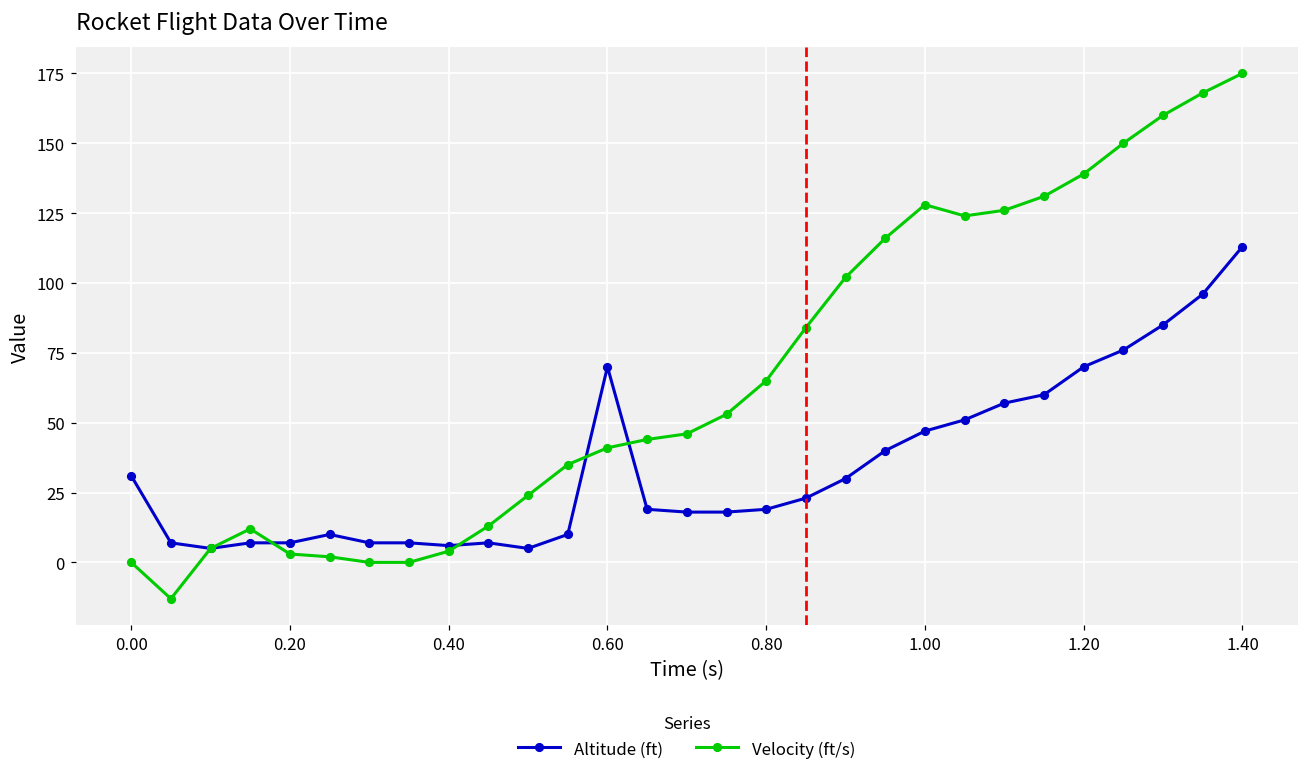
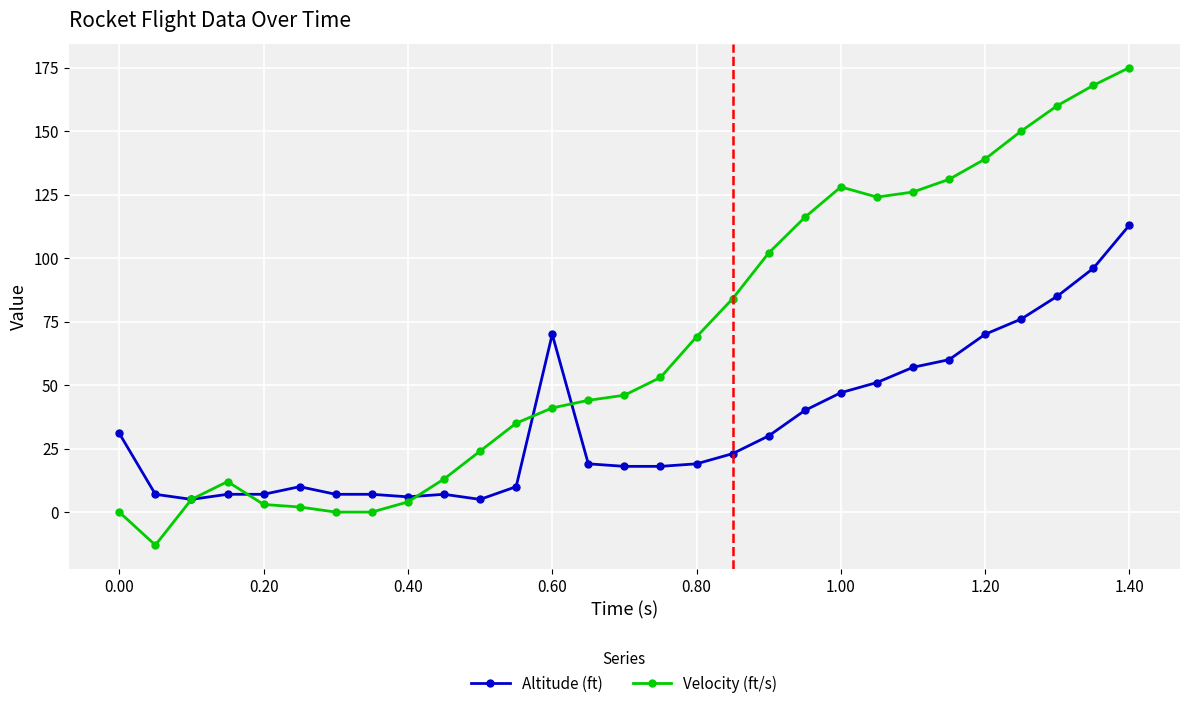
Velocity (ft/s), 0.80: 65 -> 69
